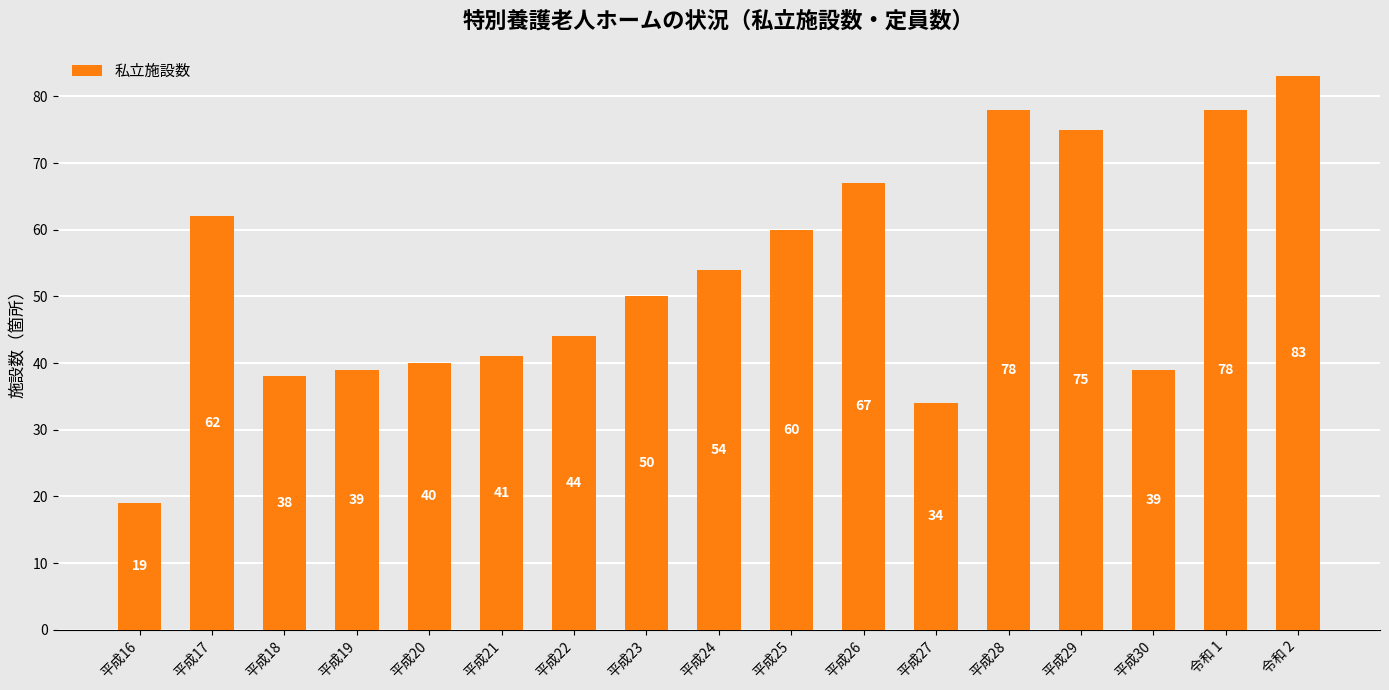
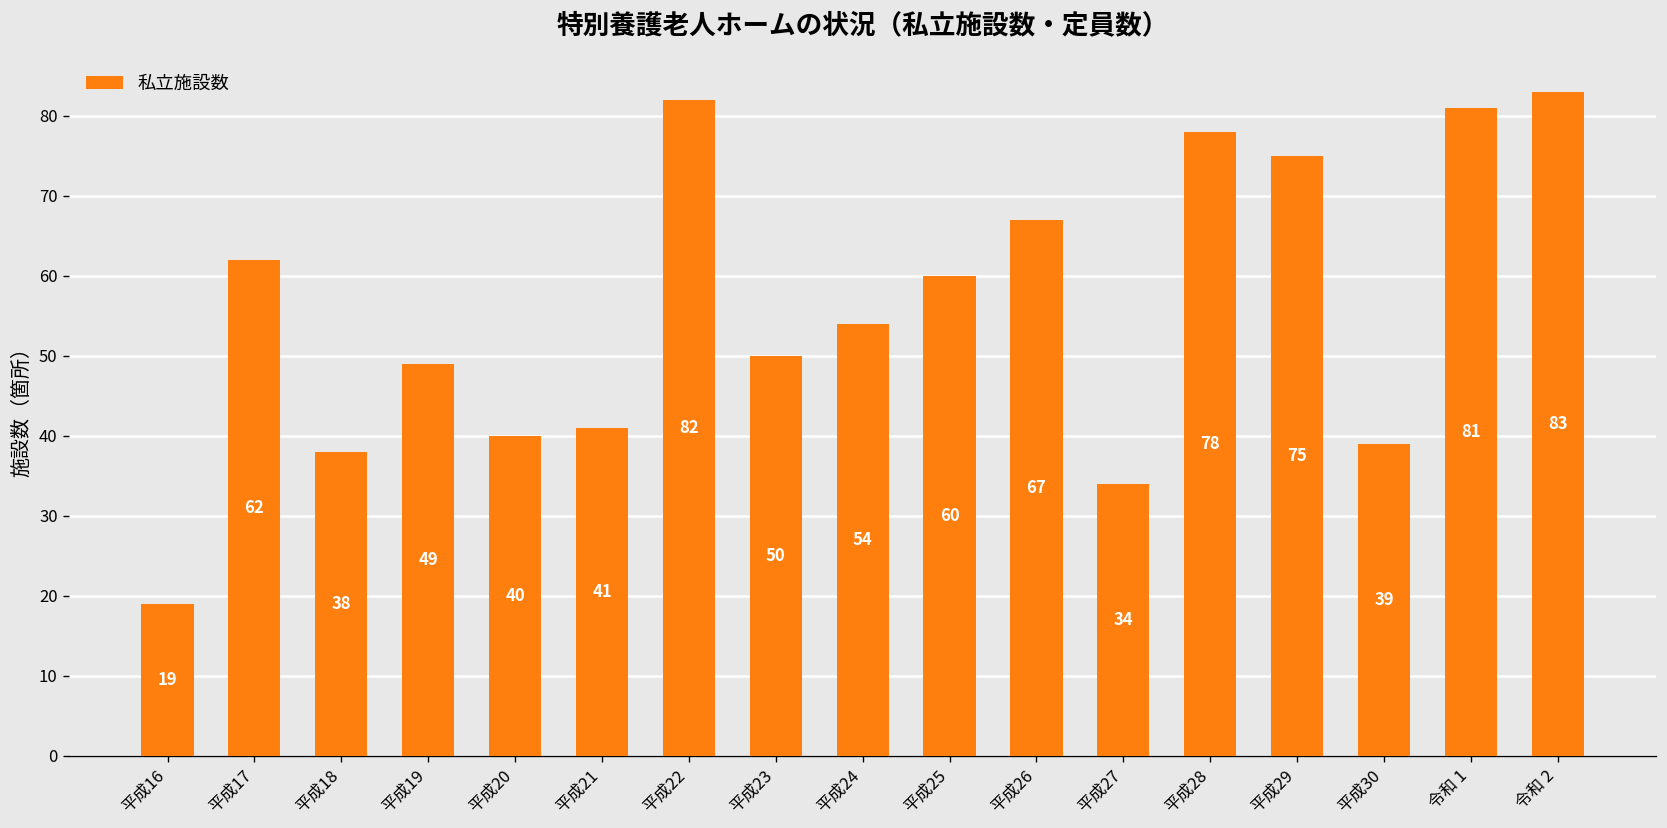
平成19: 39 -> 49
平成22: 44 -> 82
令和 1: 78 -> 81
